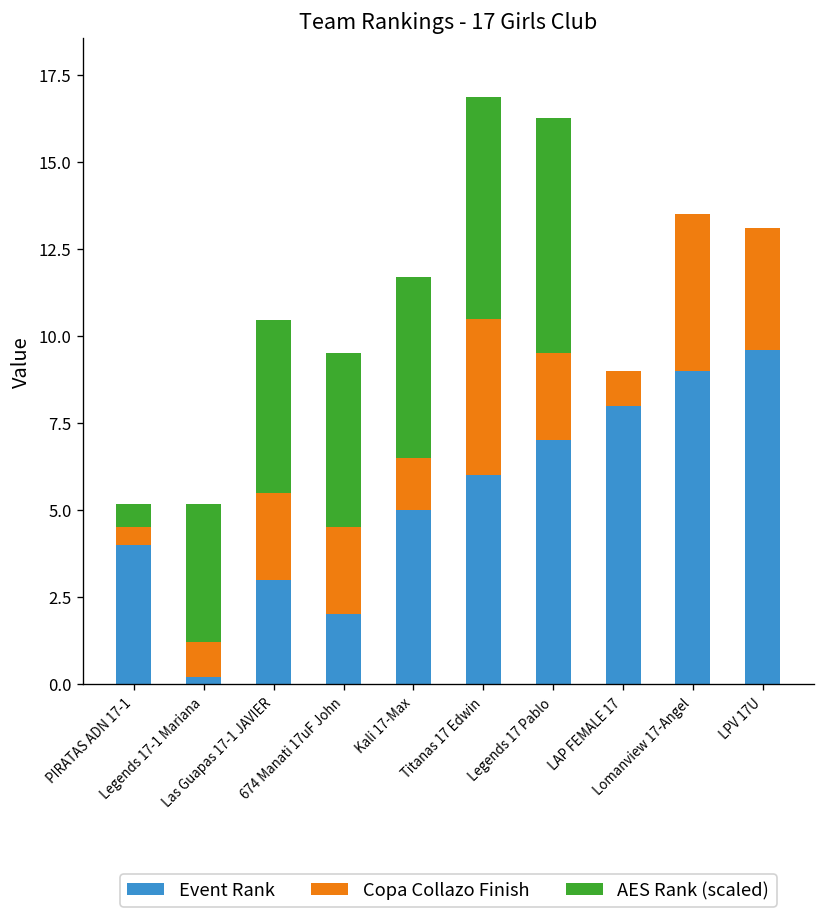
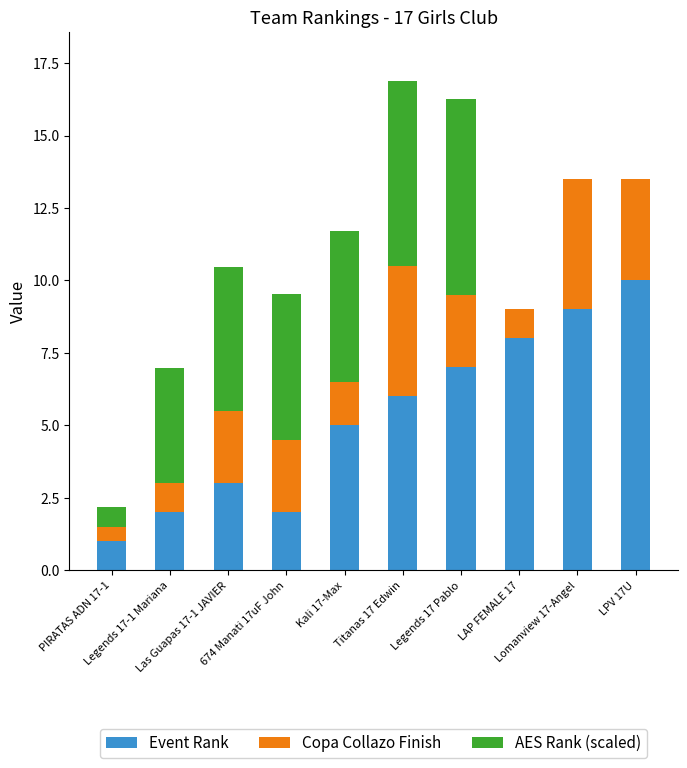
Event Rank, PIRATAS ADN 17-1: 4 -> 1
Event Rank, Legends 17-1 Mariana: 0.2 -> 2.0
Event Rank, LPV 17U: 9.6 -> 10.0
